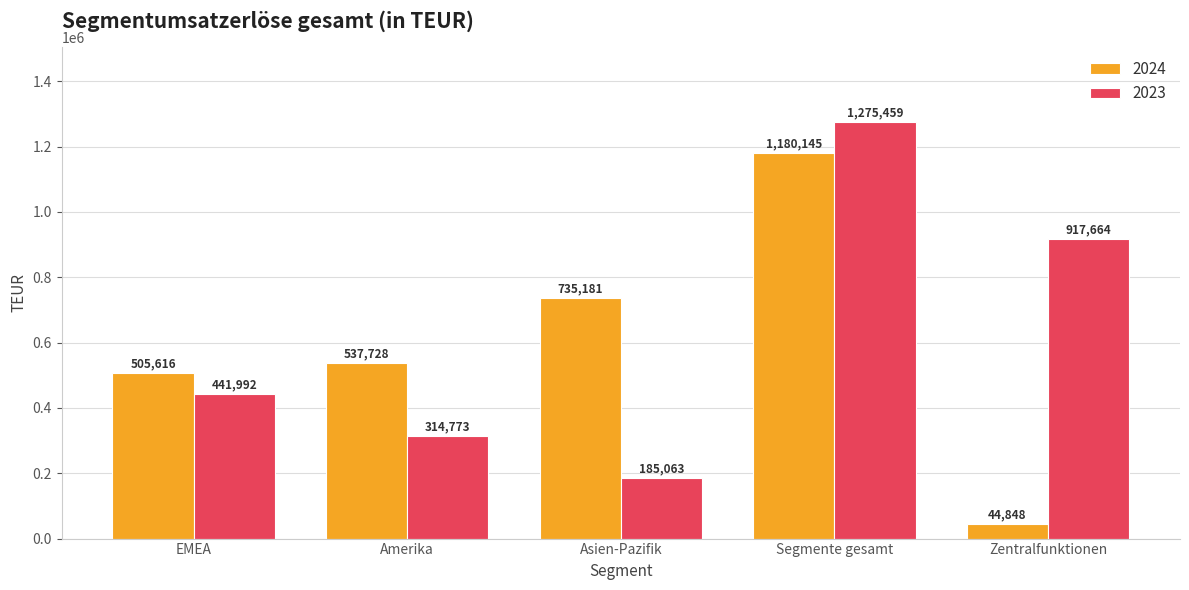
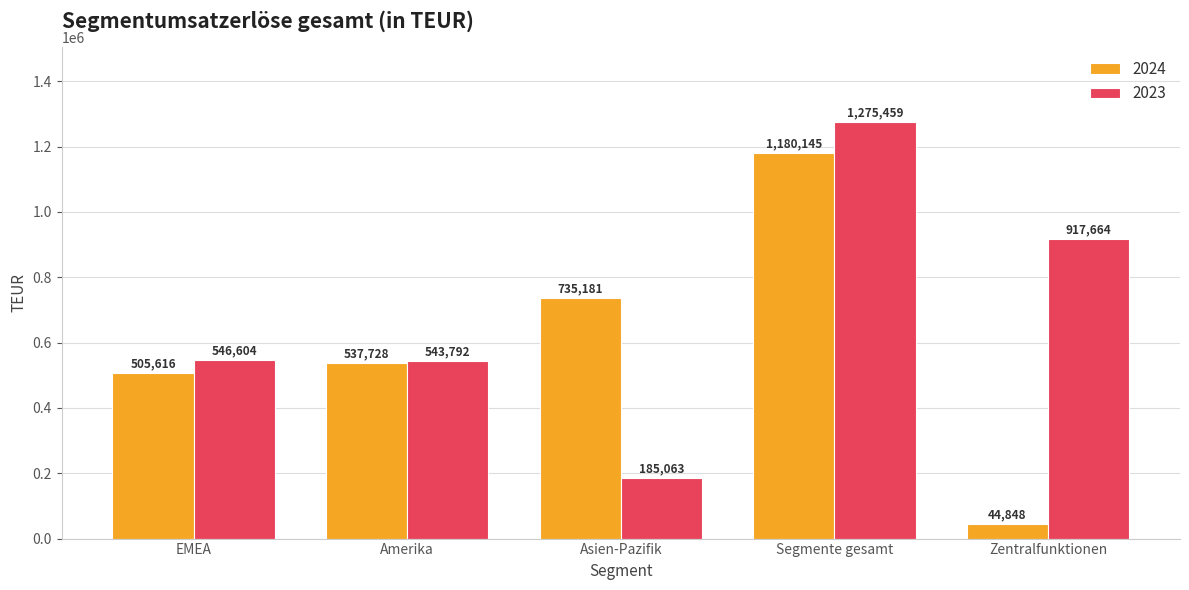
2023, EMEA: 441,992 -> 546,604
2023, Amerika: 314,773 -> 543,792
